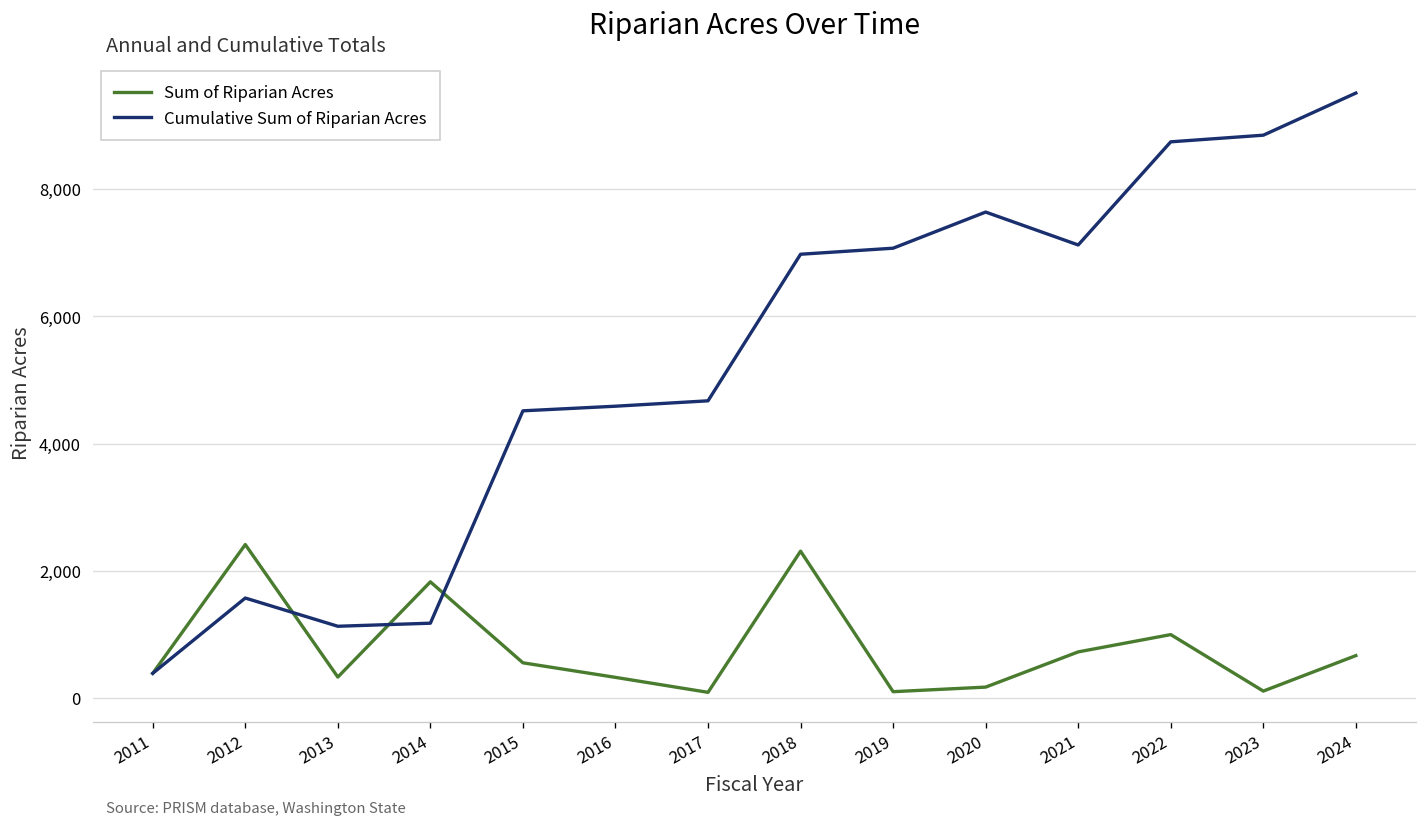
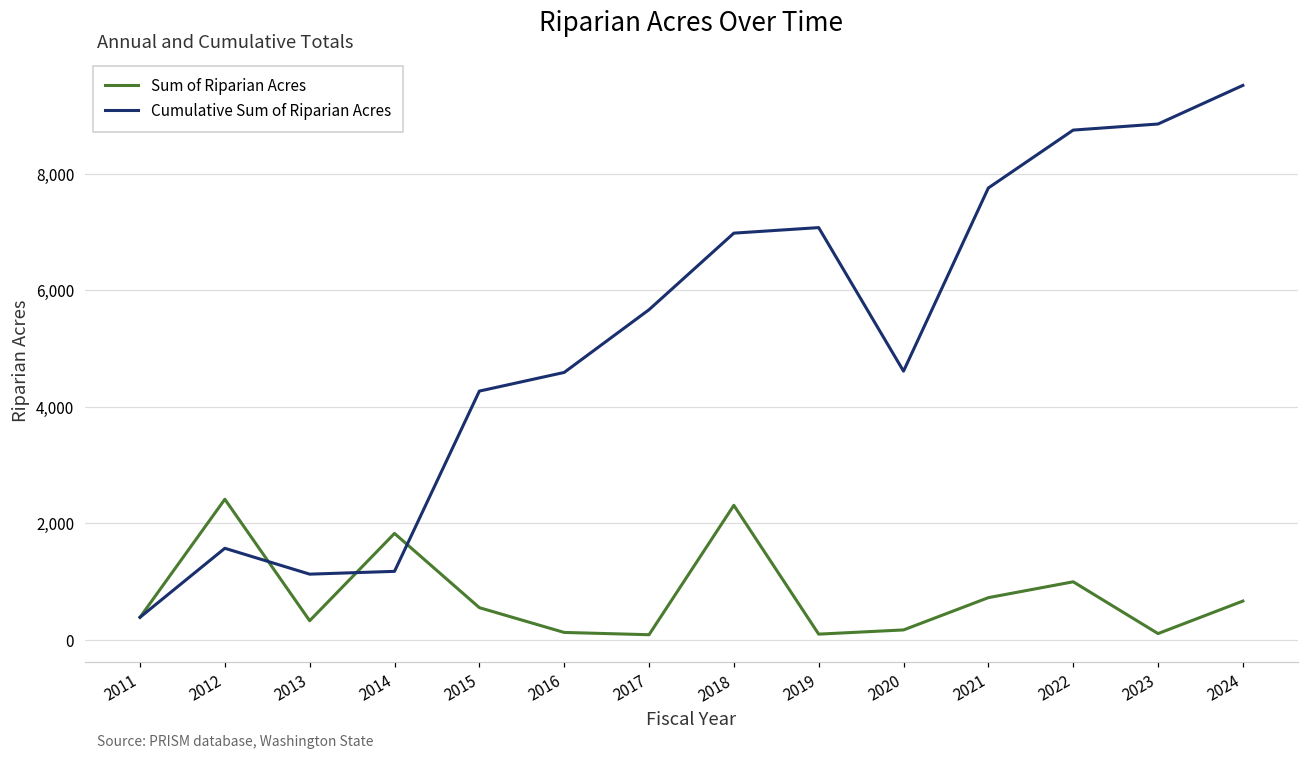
Cumulative Sum of Riparian Acres, 2015: 4,500 -> 4,300
Sum of Riparian Acres, 2016: 300 -> 100
Cumulative Sum of Riparian Acres, 2017: 4,700 -> 5,700
Cumulative Sum of Riparian Acres, 2020: 7,600 -> 4,600
Cumulative Sum of Riparian Acres, 2021: 7,100 -> 7,800
